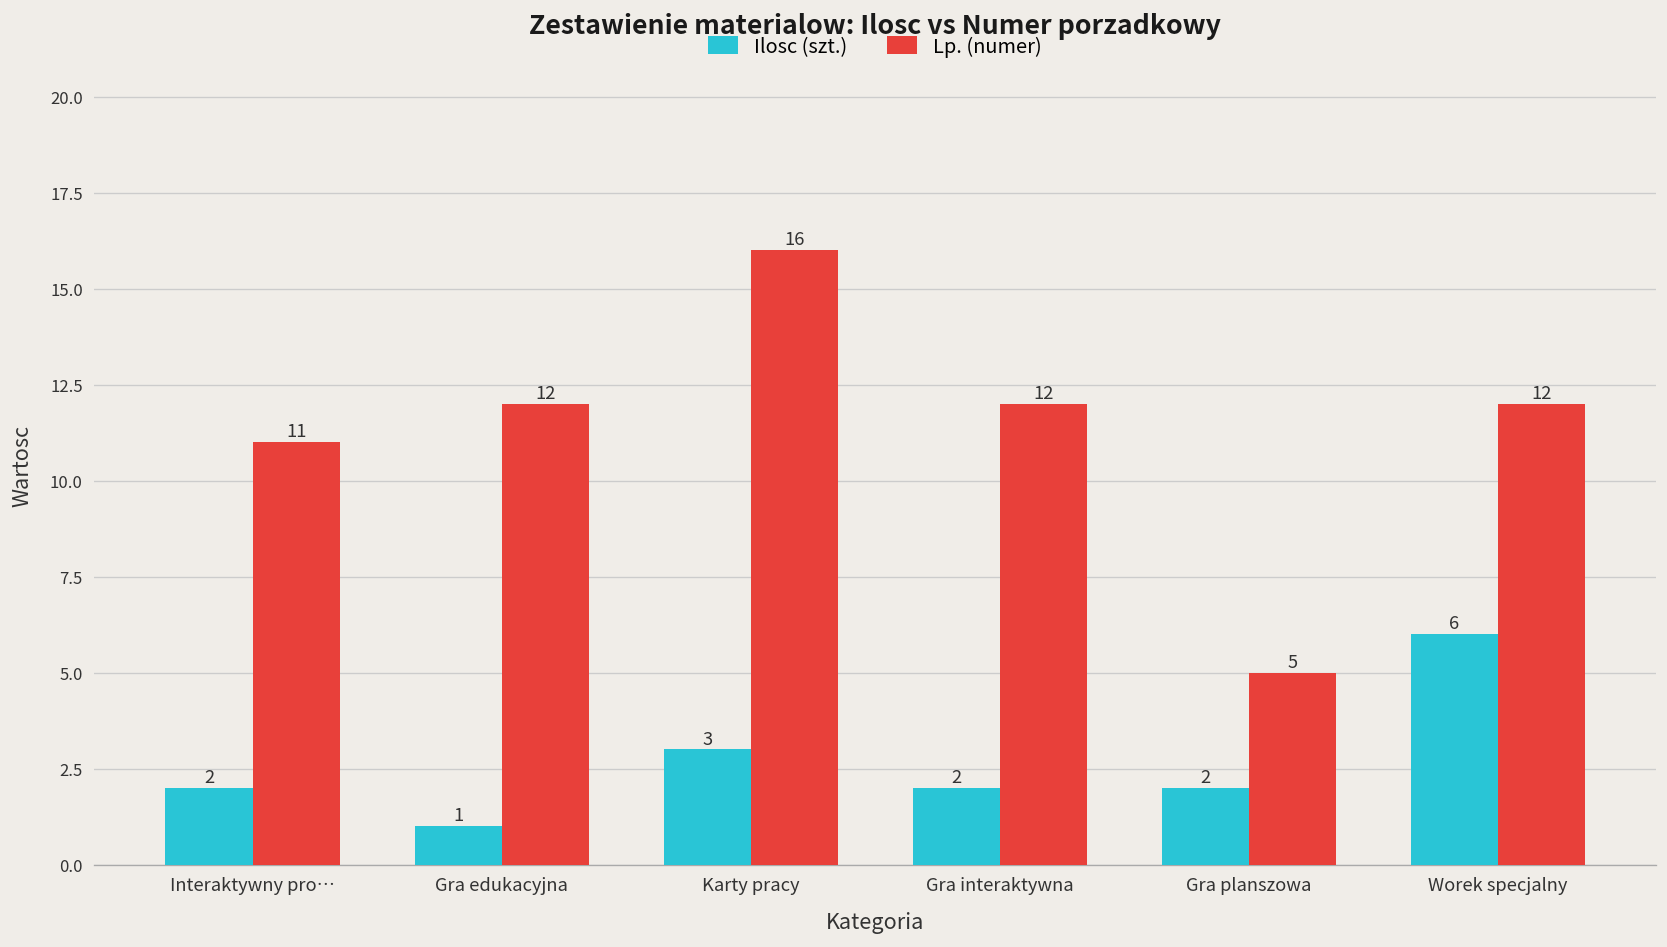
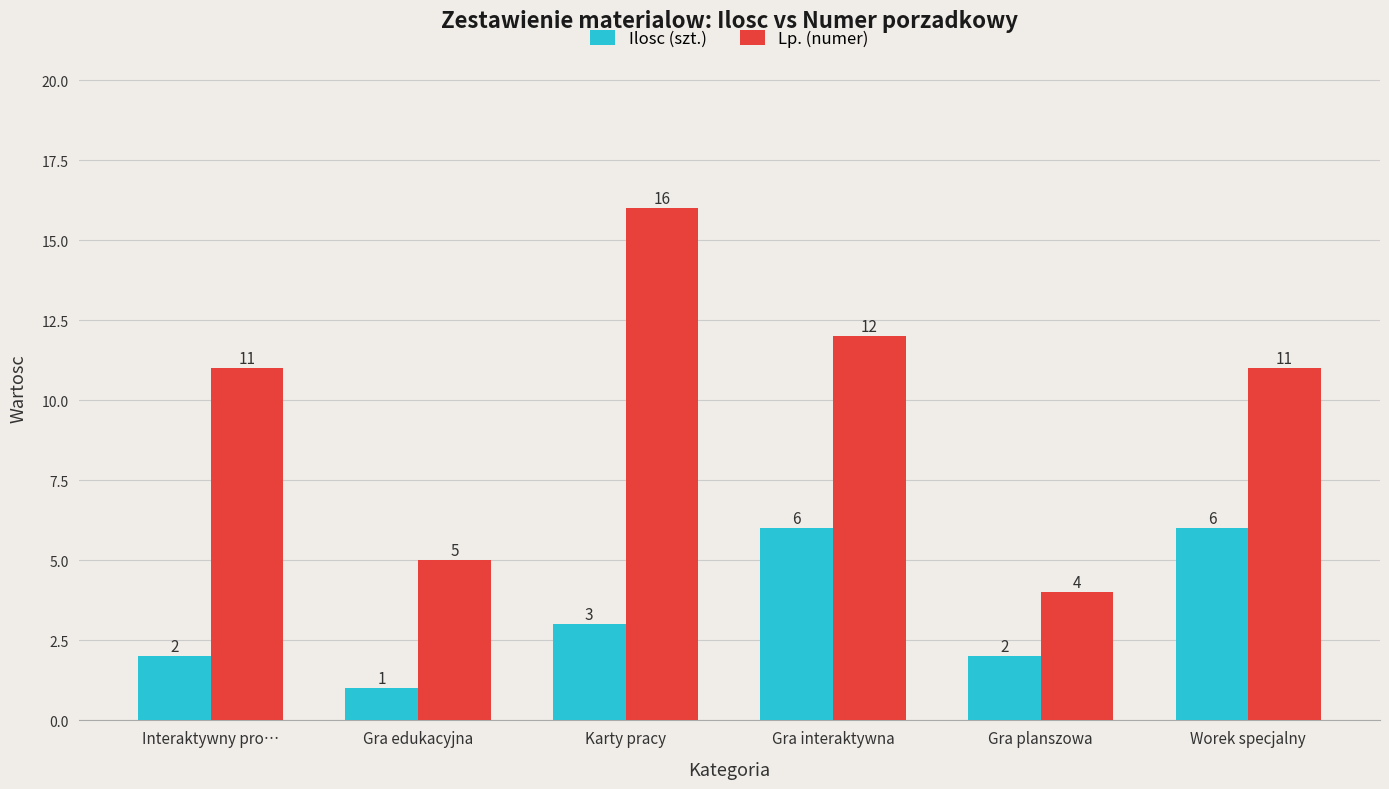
Lp. (numer), Gra edukacyjna: 12 -> 5
Ilosc (szt.), Gra interaktywna: 2 -> 6
Lp. (numer), Gra planszowa: 5 -> 4
Lp. (numer), Worek specjalny: 12 -> 11
